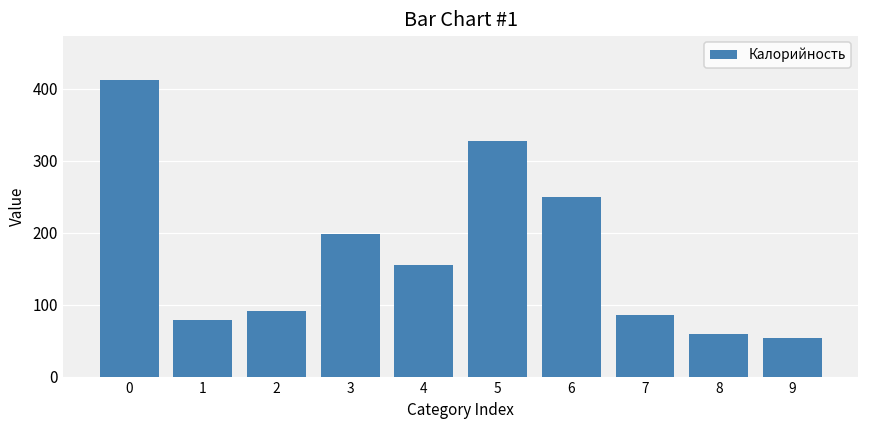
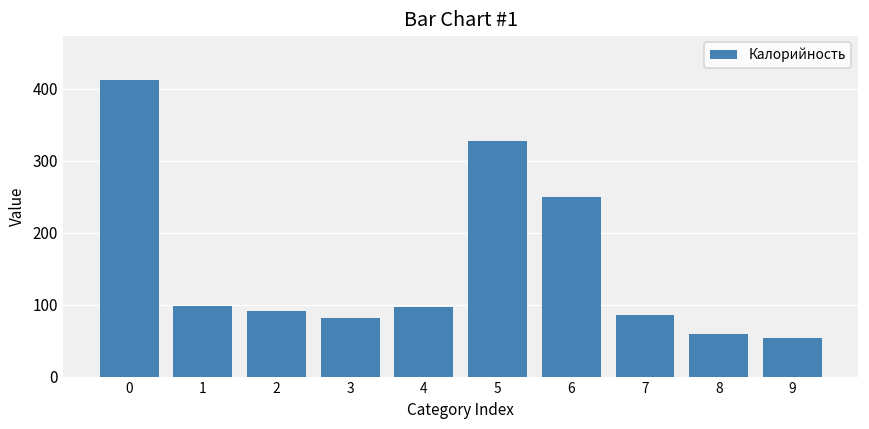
1: 80 -> 100
3: 200 -> 80
4: 160 -> 100
